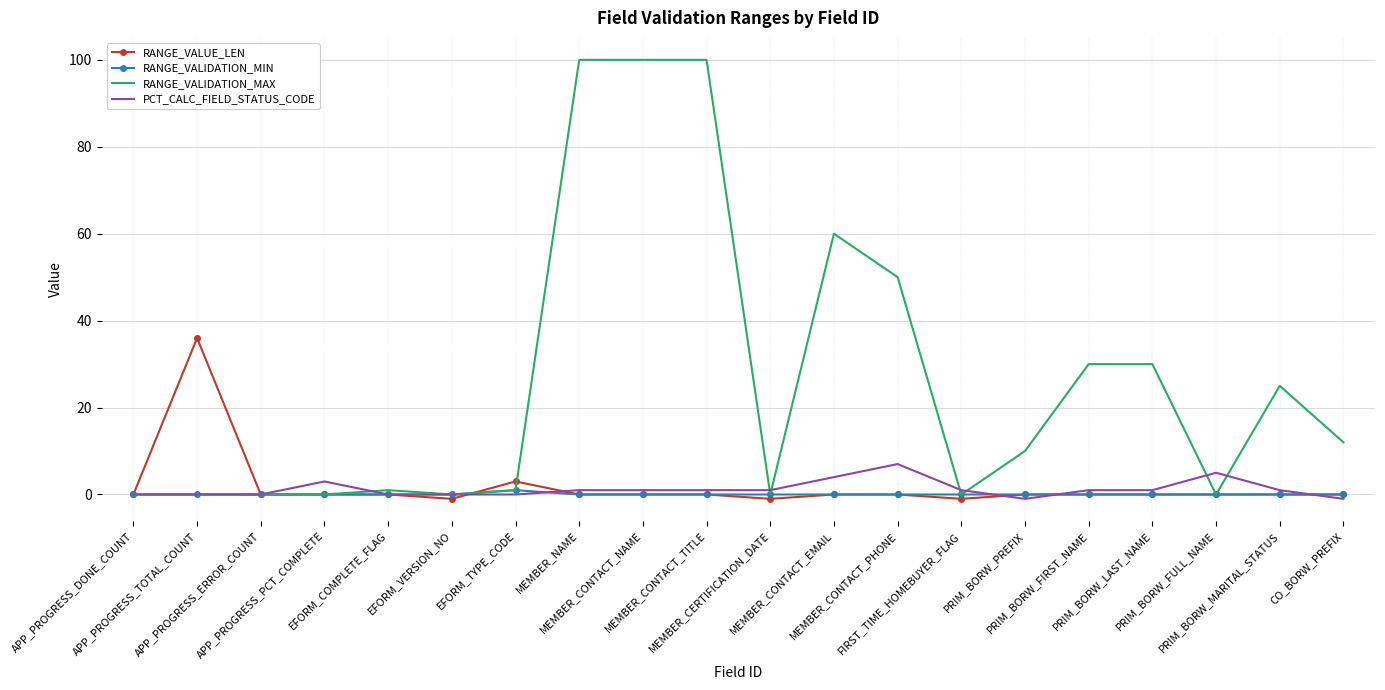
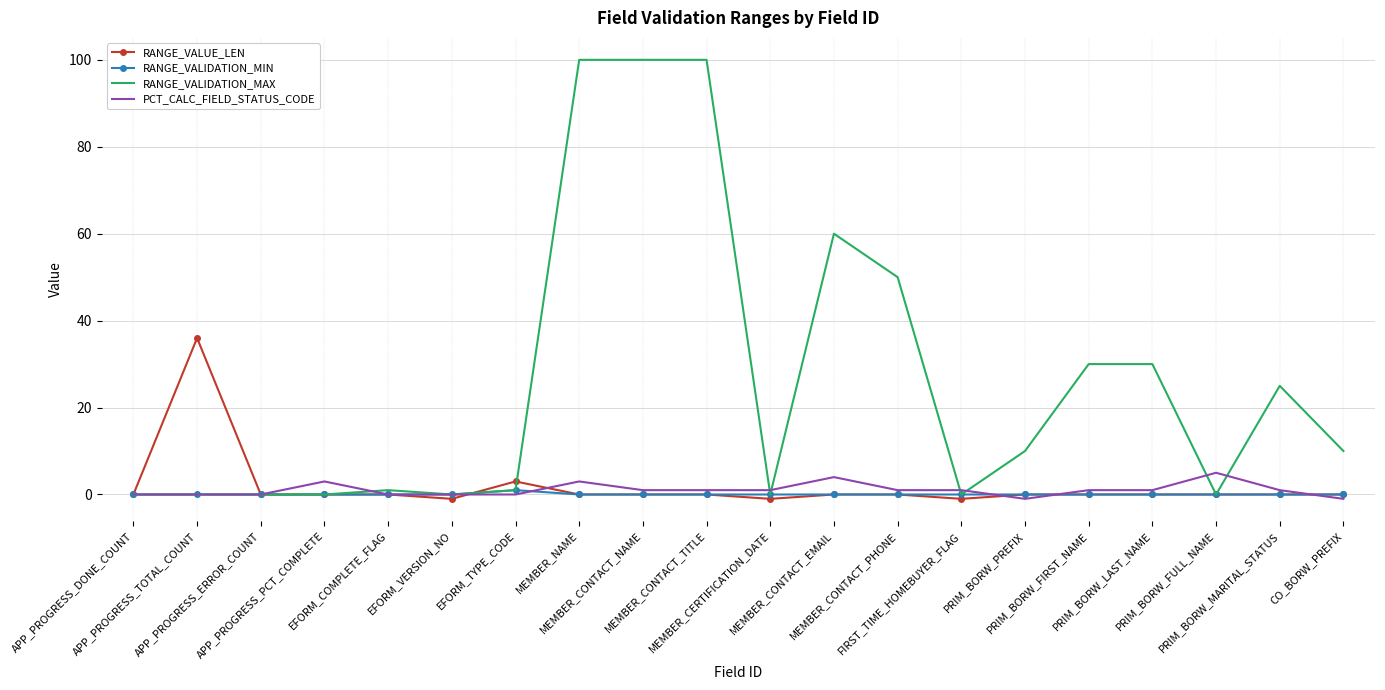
PCT_CALC_FIELD_STATUS_CODE, MEMBER_NAME: 1 -> 3
PCT_CALC_FIELD_STATUS_CODE, MEMBER_CONTACT_PHONE: 7 -> 1
RANGE_VALIDATION_MAX, CO_BORW_PREFIX: 12 -> 10
